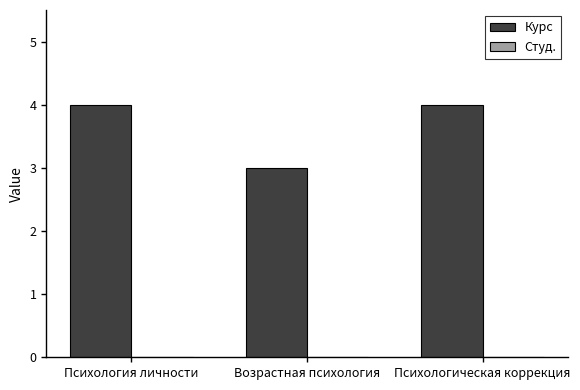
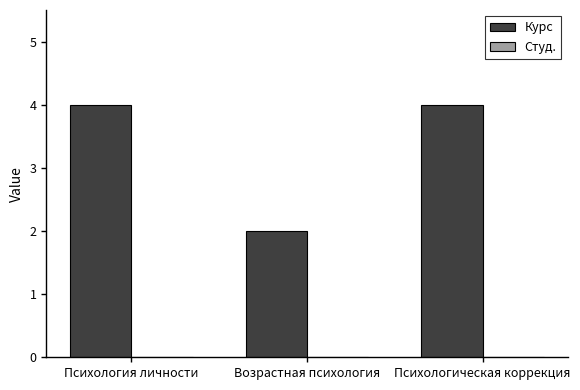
Курс, Возрастная психология: 3 -> 2
